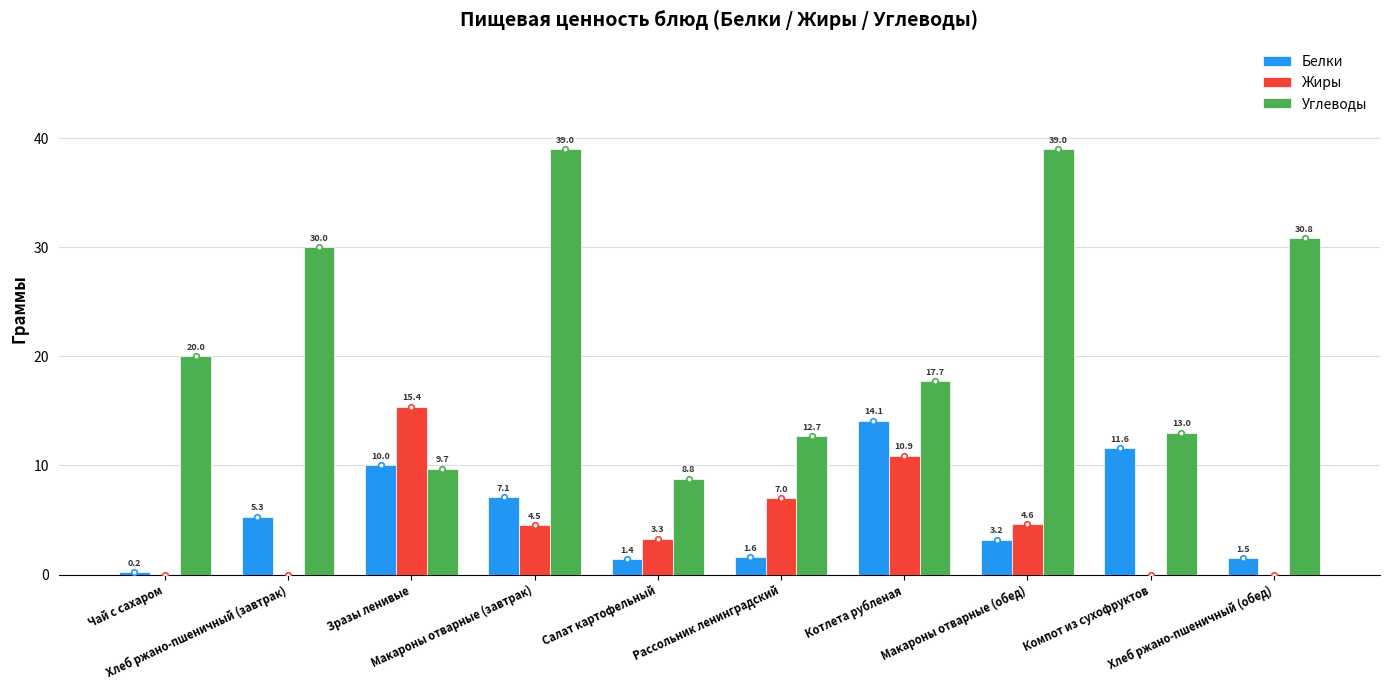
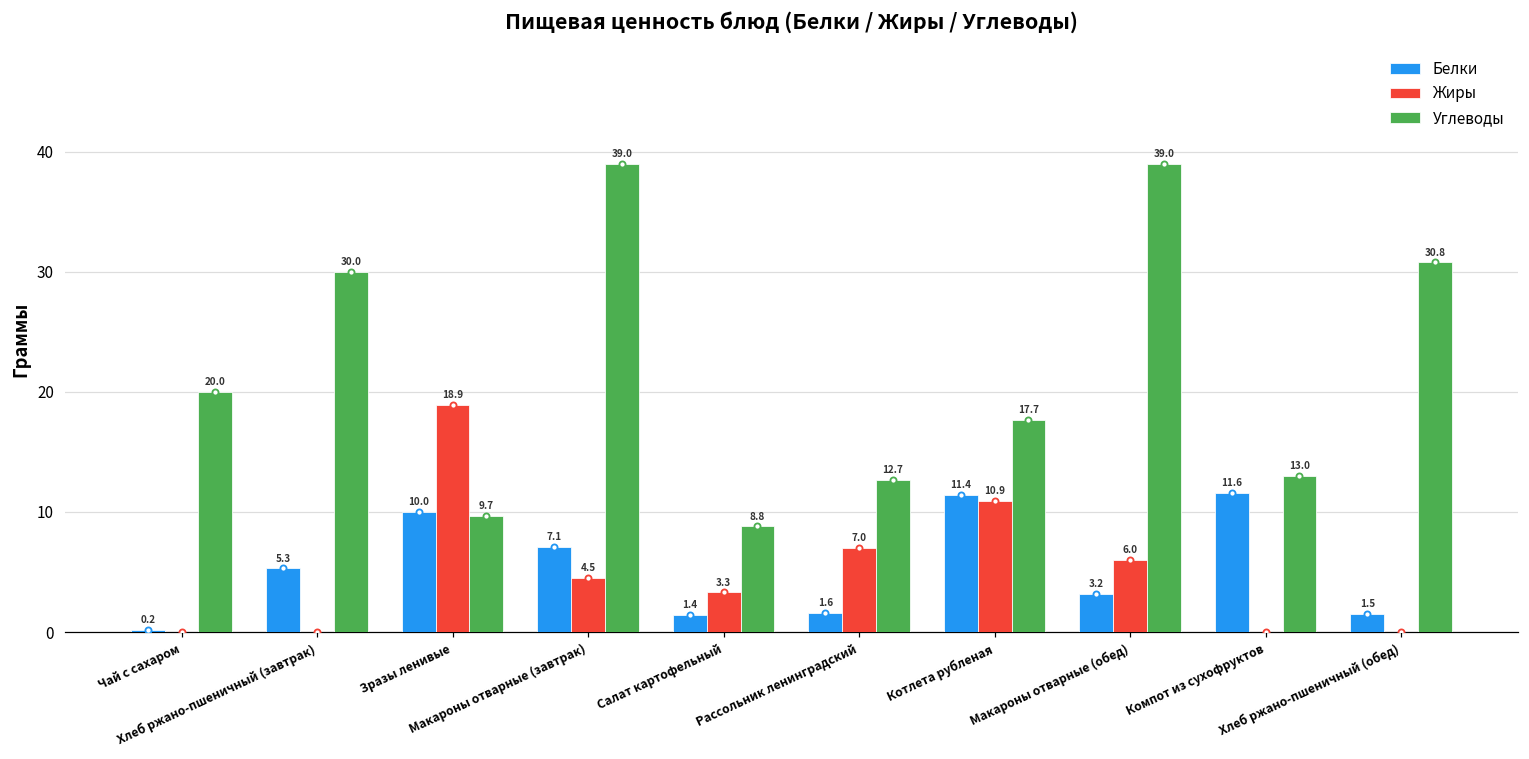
Жиры, Зразы ленивые: 15.4 -> 18.9
Белки, Котлета рубленая: 14.1 -> 11.4
Жиры, Макароны отварные (обед): 4.6 -> 6.0
